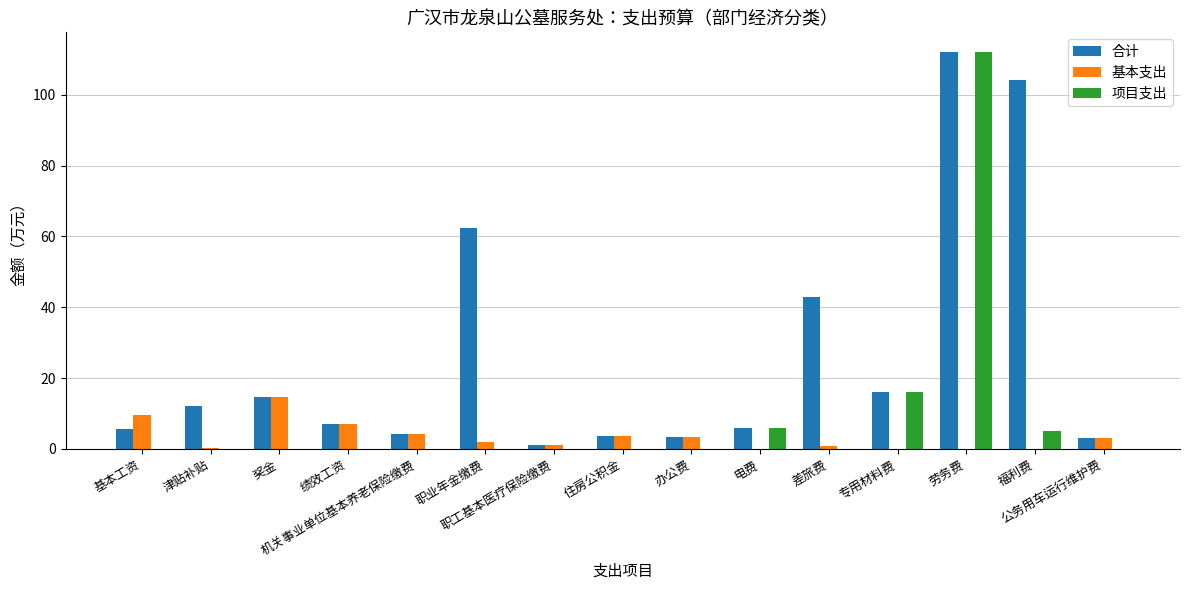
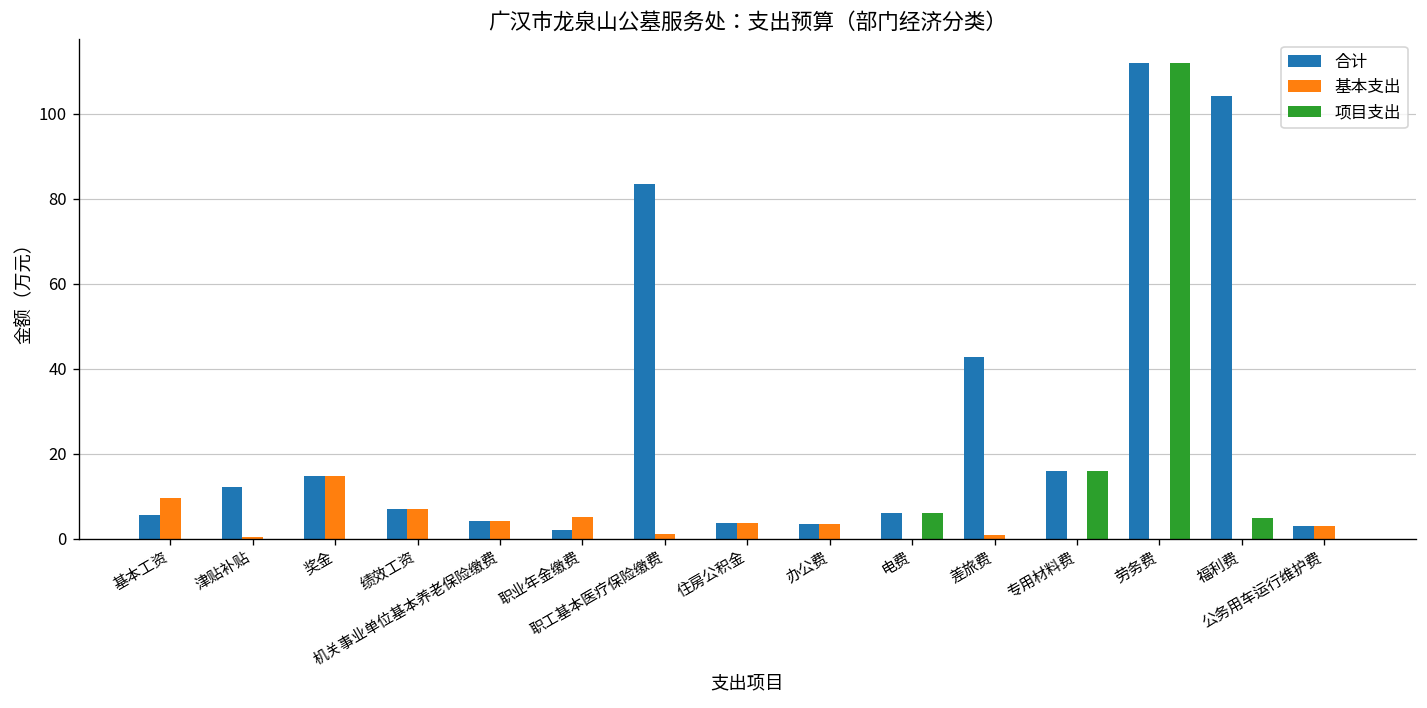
合计, 职业年金缴费: 62 -> 2
基本支出, 职业年金缴费: 2 -> 5
合计, 职工基本医疗保险缴费: 1 -> 84
